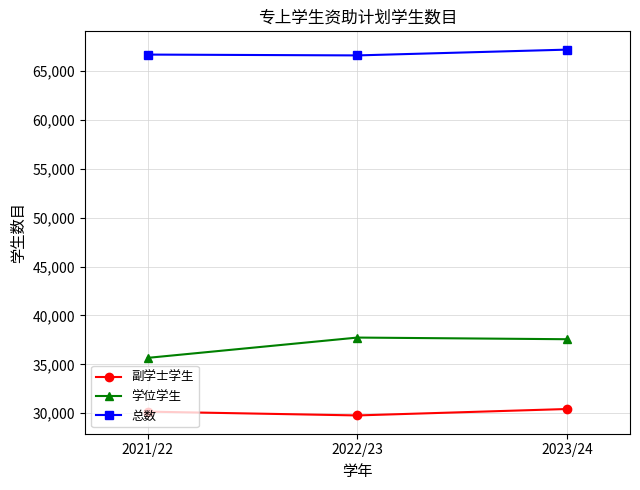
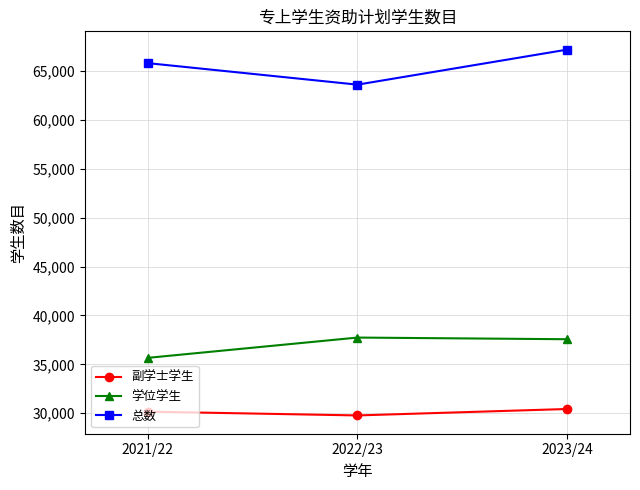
总数, 2021/22: 67,000 -> 66,000
总数, 2022/23: 67,000 -> 64,000
